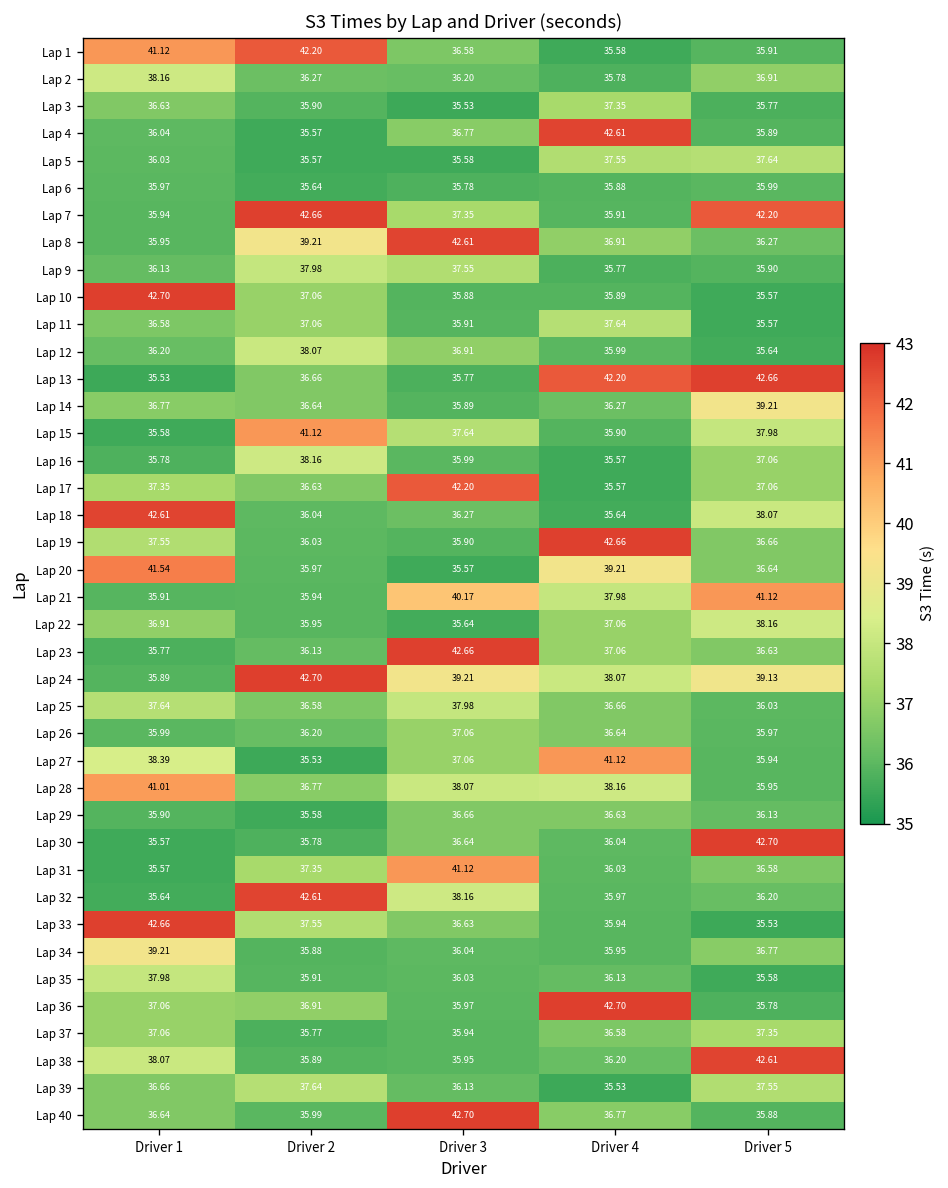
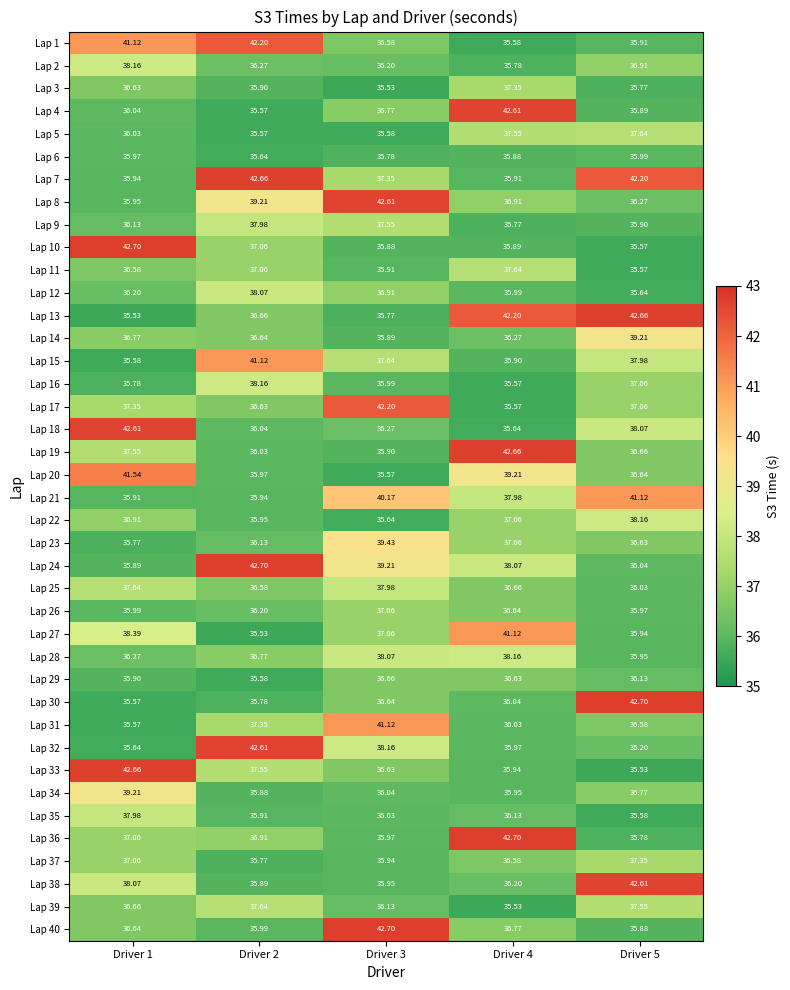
Lap 23, Driver 3: 42.66 -> 39.43
Lap 24, Driver 5: 39.13 -> 36.04
Lap 28, Driver 1: 41.01 -> 36.27
